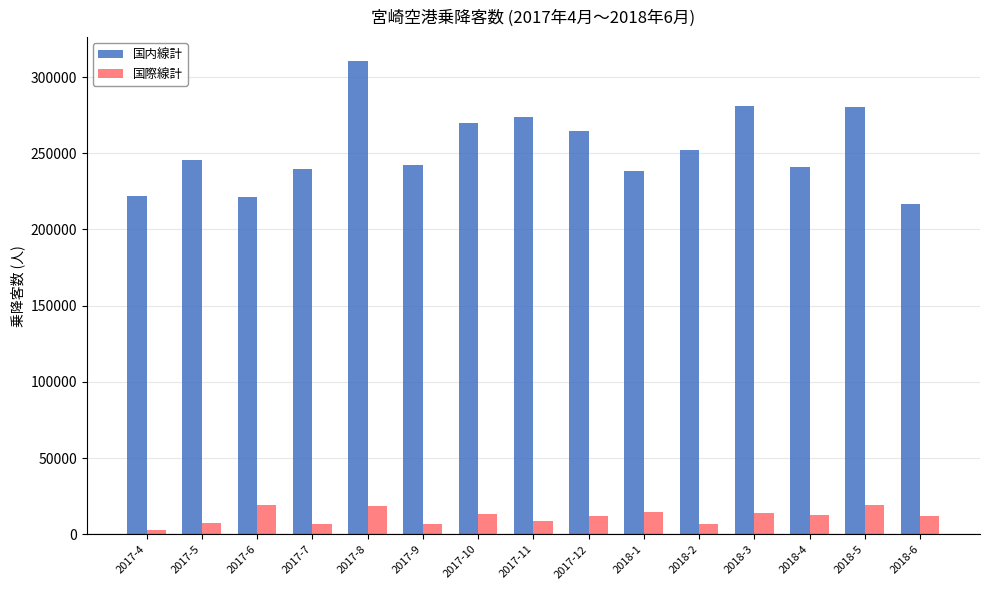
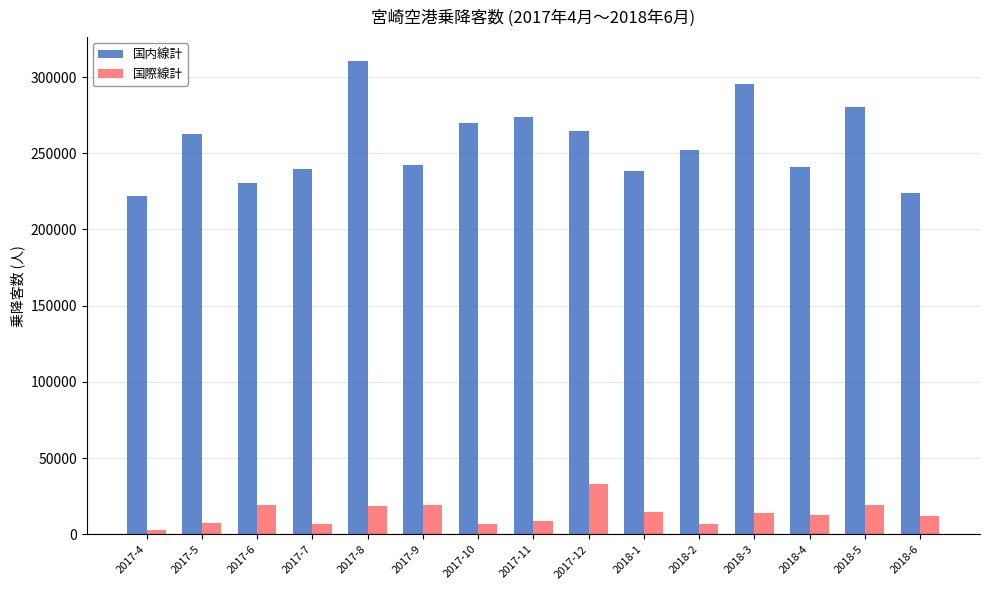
国内線計, 2017-5: 246000 -> 263000
国内線計, 2017-6: 221000 -> 230000
国際線計, 2017-9: 7000 -> 19000
国際線計, 2017-10: 13000 -> 7000
国際線計, 2017-12: 12000 -> 33000
国内線計, 2018-3: 281000 -> 295000
国内線計, 2018-6: 217000 -> 224000
